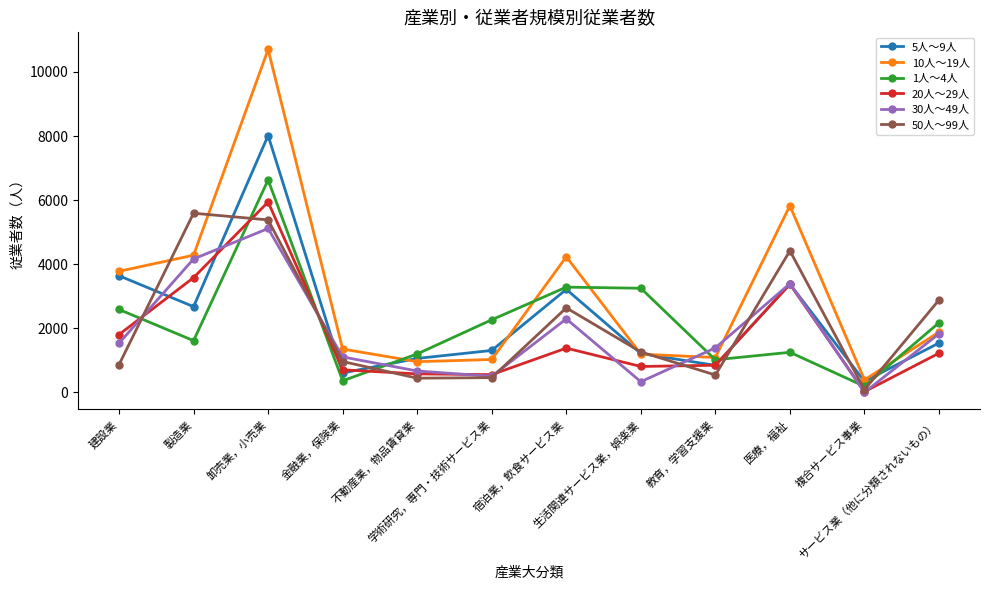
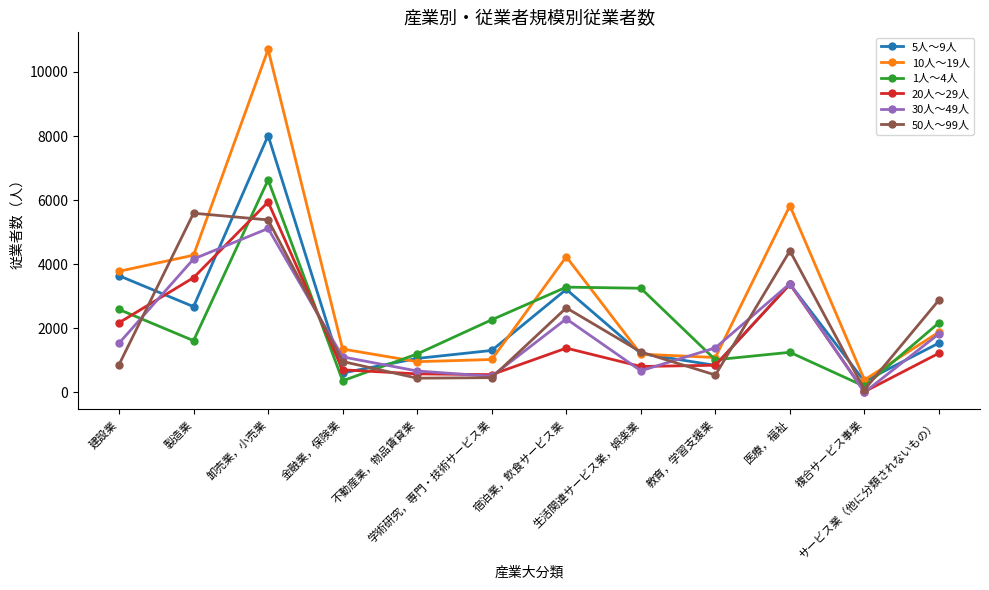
20人～29人, 建設業: 1800 -> 2200
30人～49人, 生活関連サービス業，娯楽業: 300 -> 700
